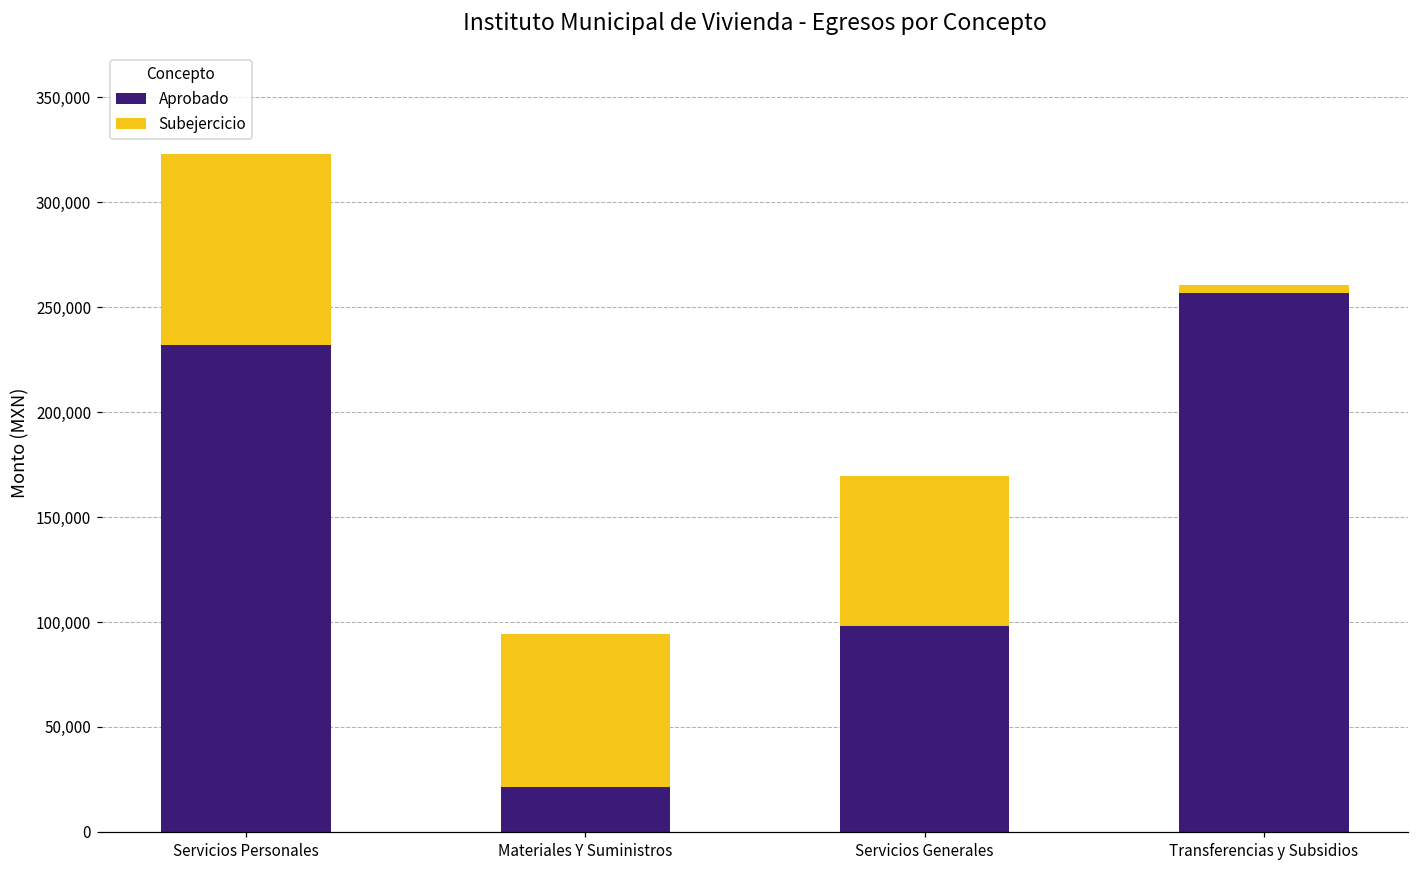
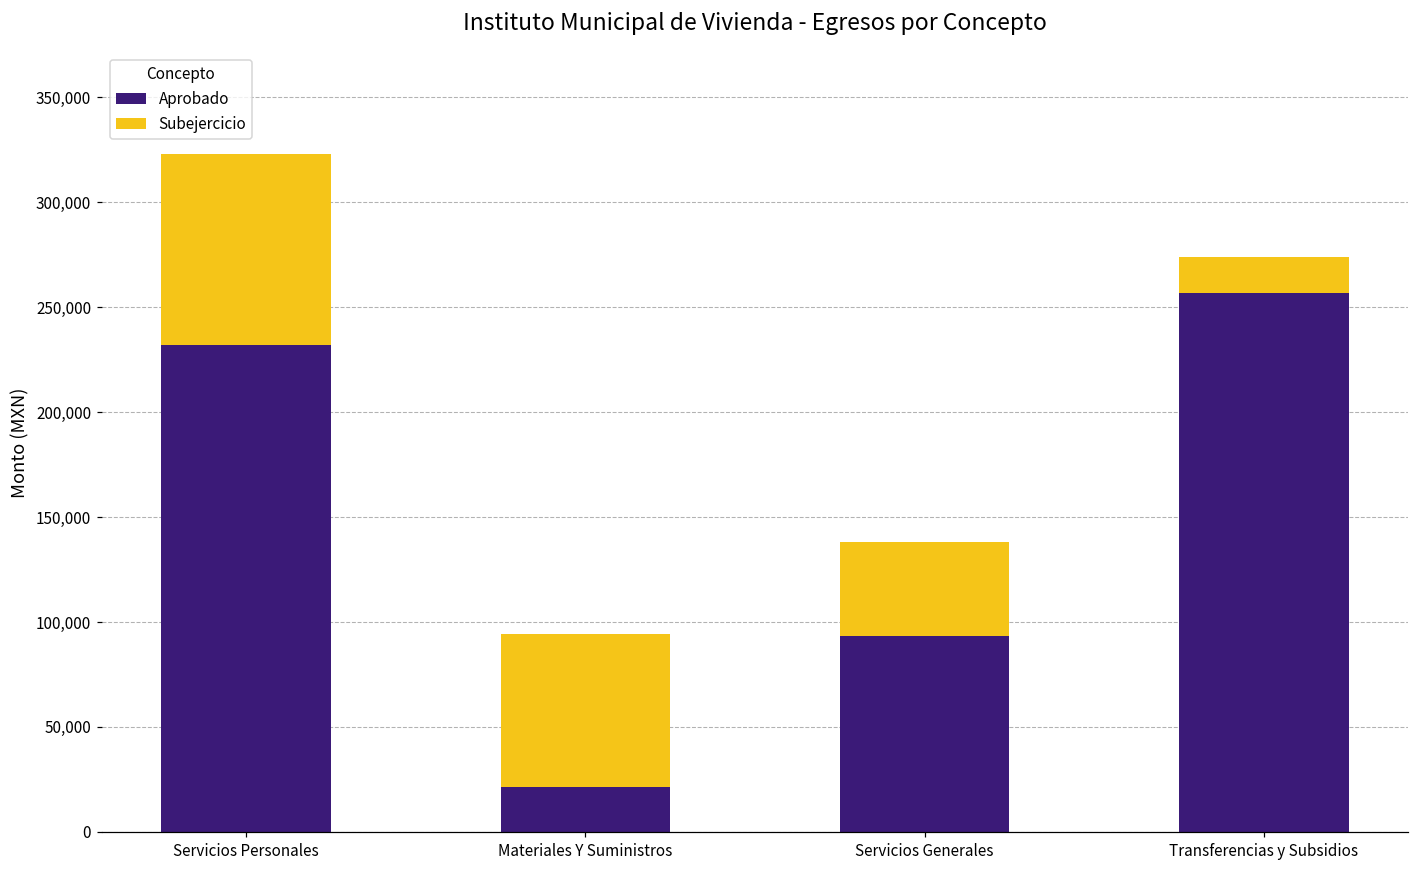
Aprobado, Servicios Generales: 98,000 -> 93,000
Subejercicio, Servicios Generales: 72,000 -> 45,000
Subejercicio, Transferencias y Subsidios: 4,000 -> 17,000
